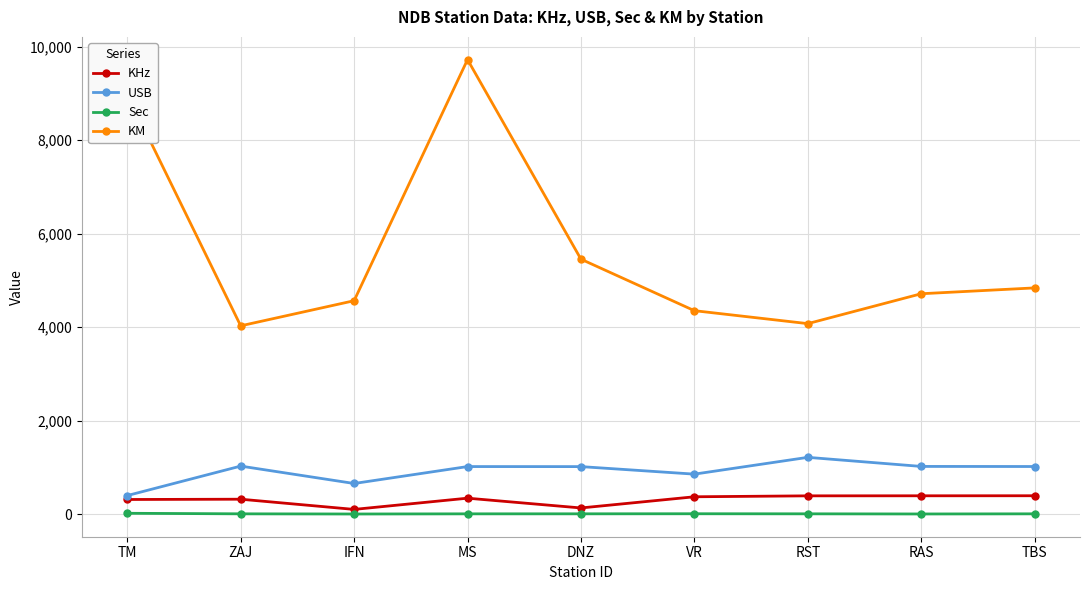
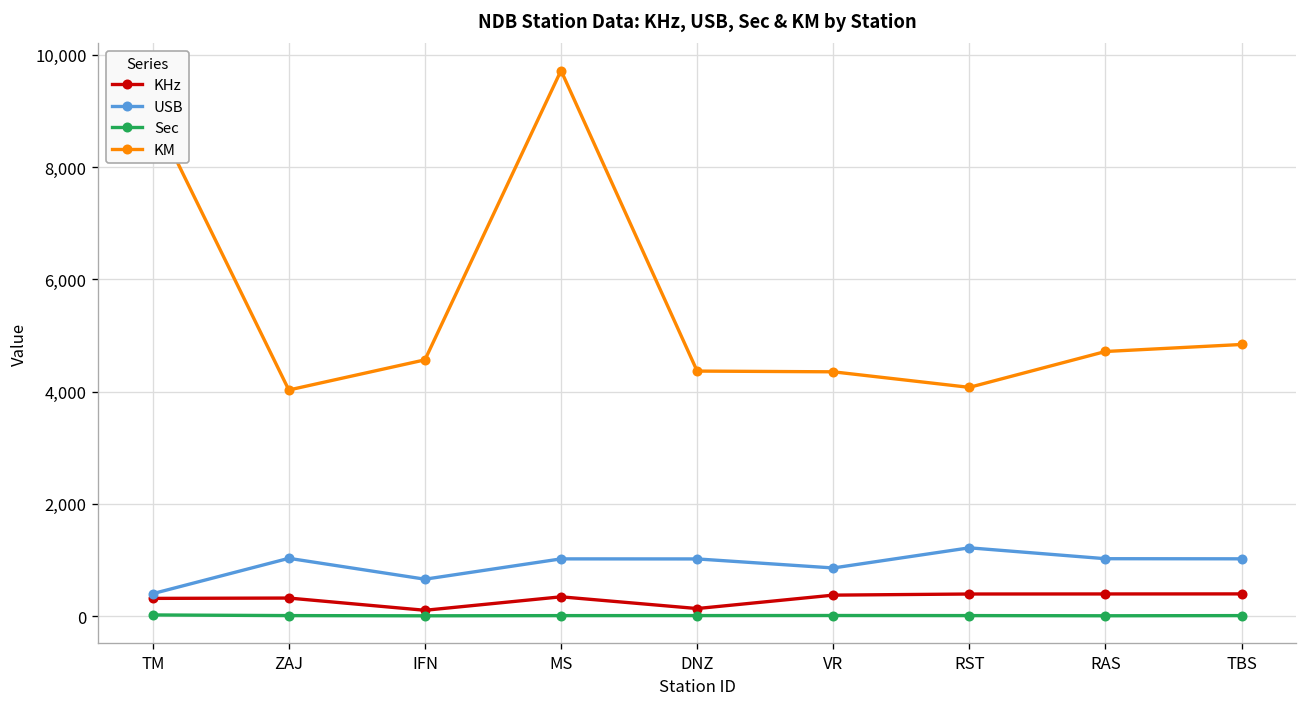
KM, DNZ: 5,500 -> 4,400
